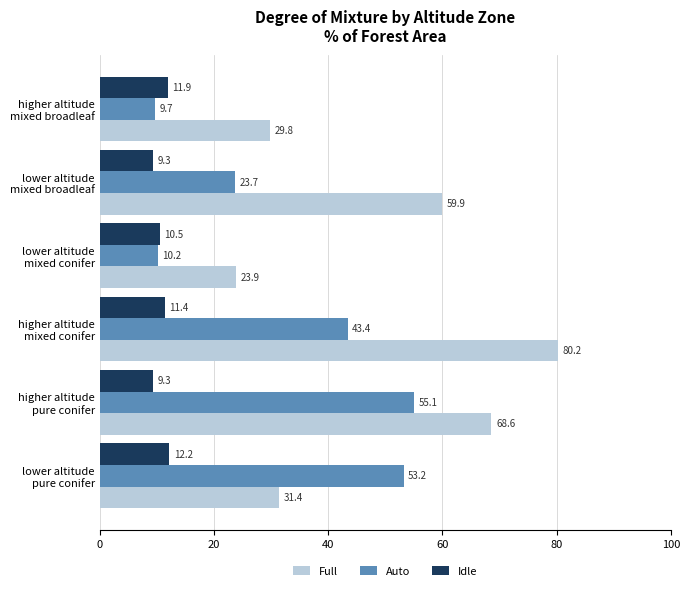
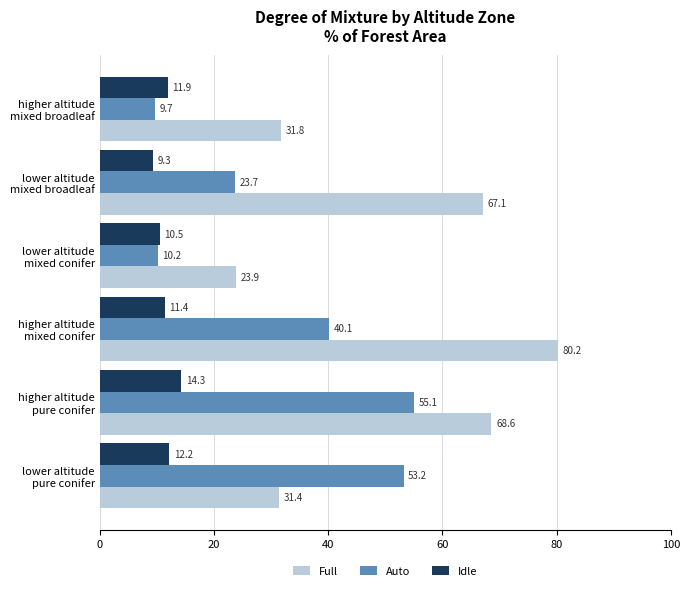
Full, higher altitude mixed broadleaf: 29.8 -> 31.8
Full, lower altitude mixed broadleaf: 59.9 -> 67.1
Auto, higher altitude mixed conifer: 43.4 -> 40.1
Idle, higher altitude pure conifer: 9.3 -> 14.3
